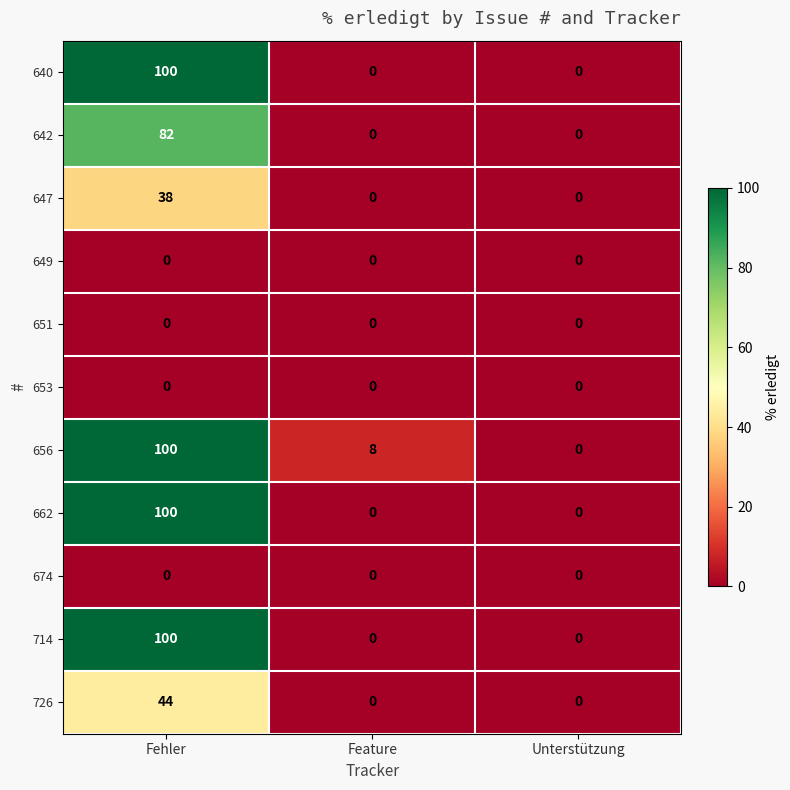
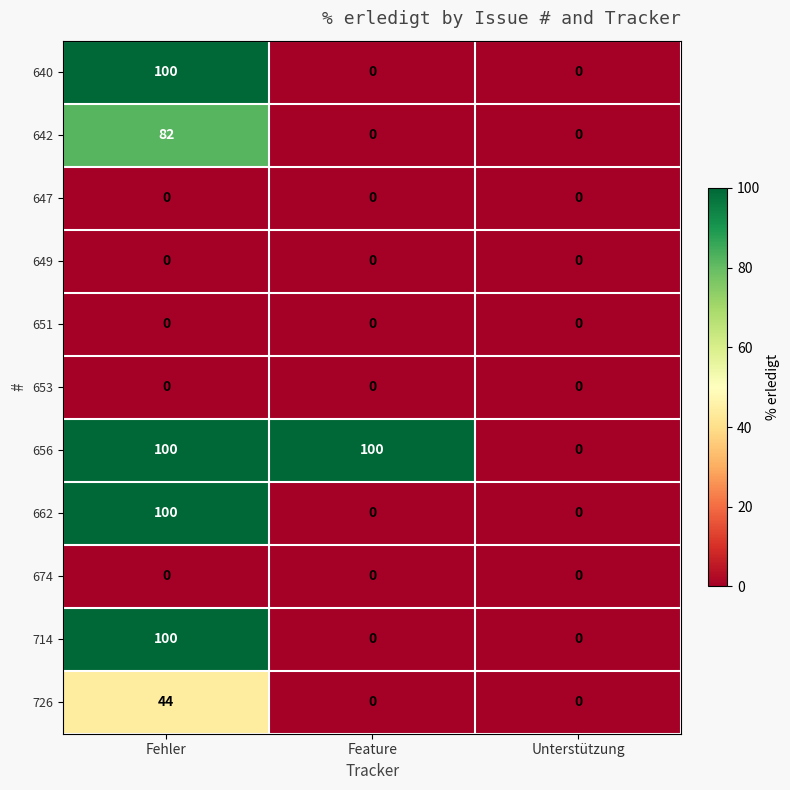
647, Fehler: 38 -> 0
656, Feature: 8 -> 100
